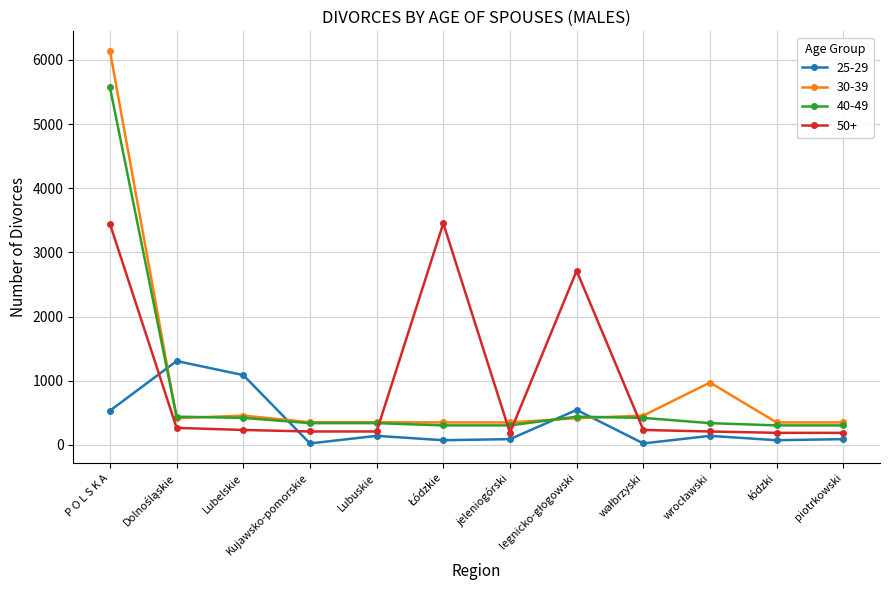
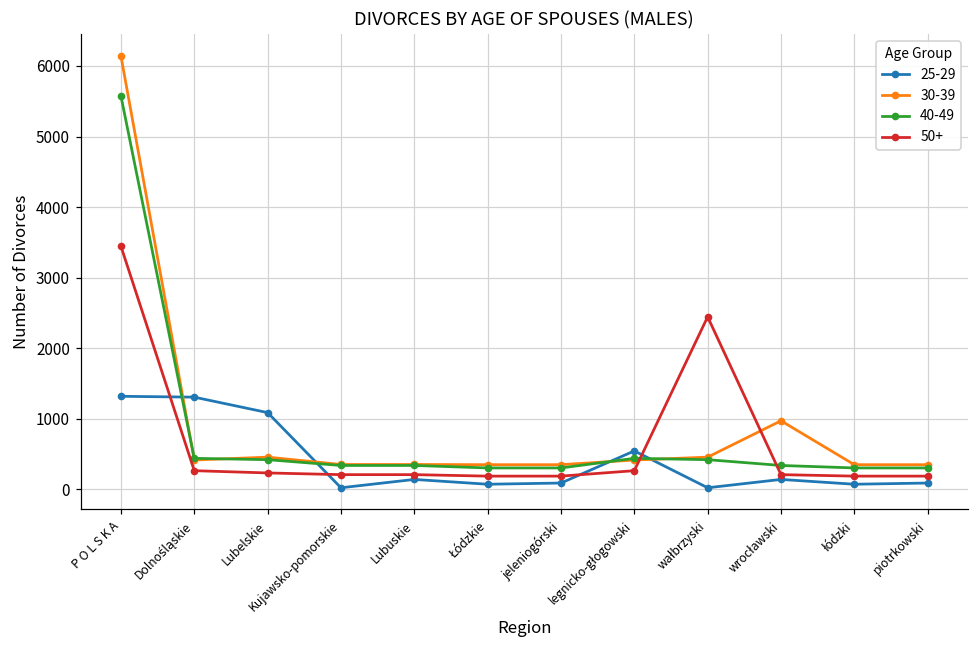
25-29, P O L S K A: 500 -> 1300
50+, Łódzkie: 3500 -> 200
50+, legnicko-głogowski: 2700 -> 300
50+, wałbrzyski: 200 -> 2400
